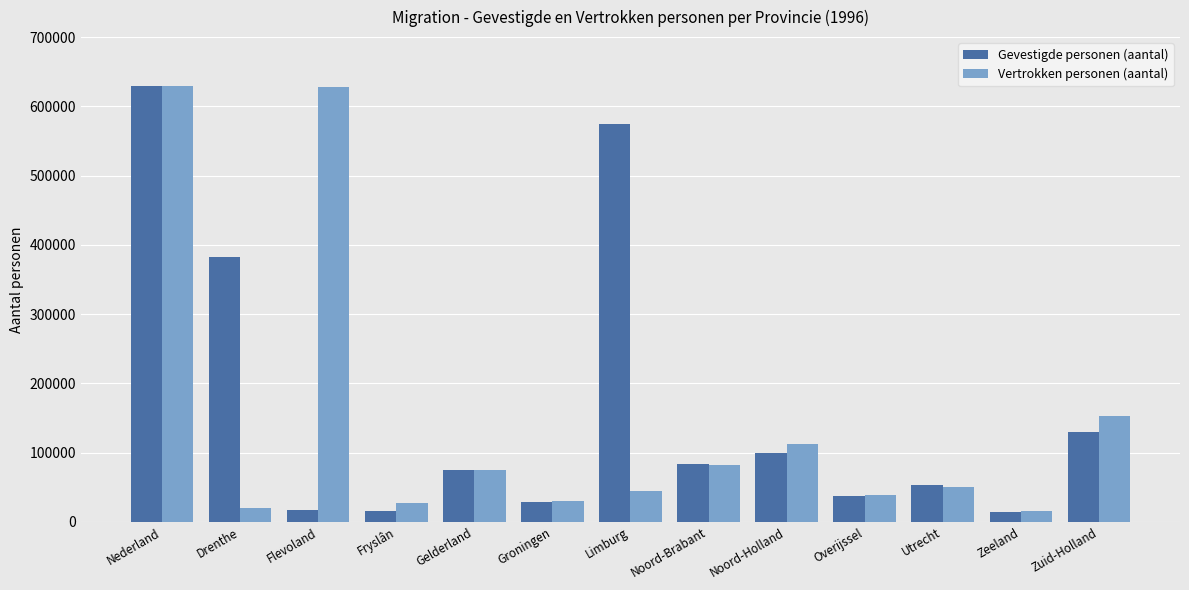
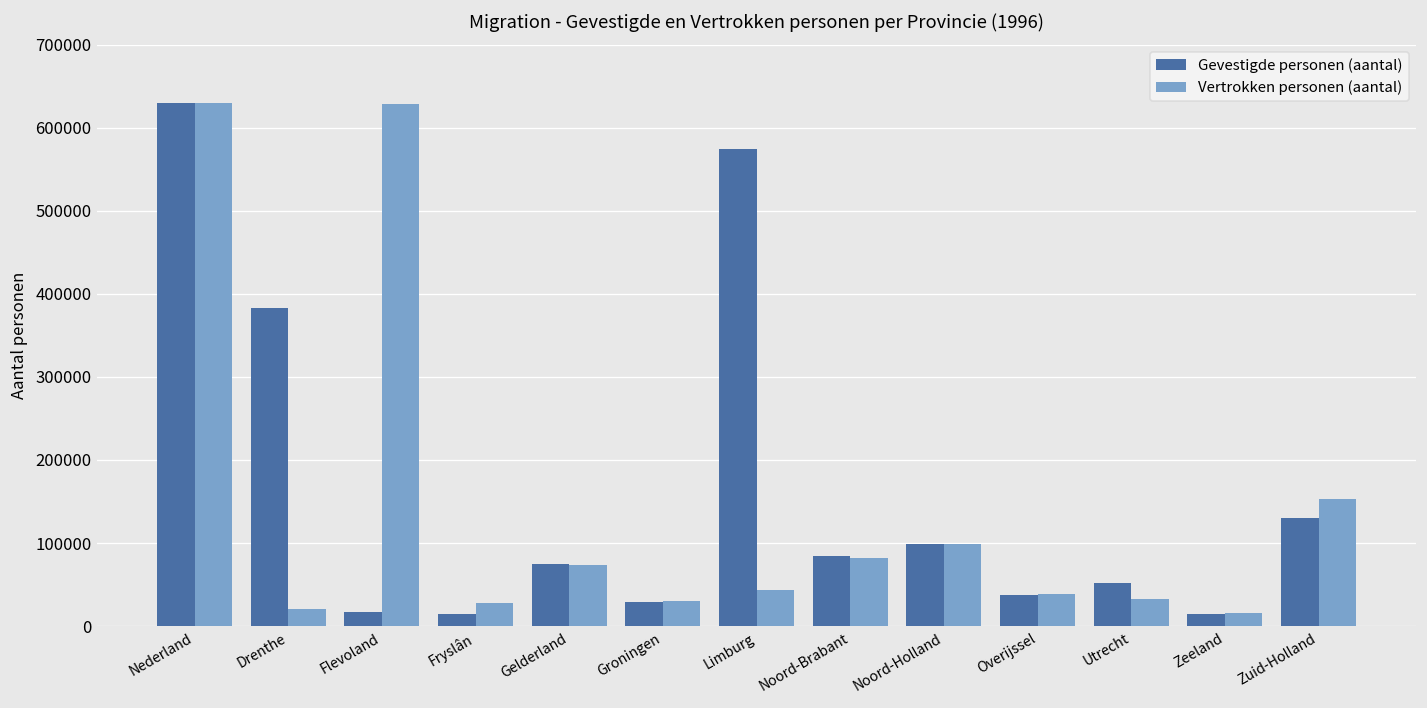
Vertrokken personen (aantal), Noord-Holland: 110000 -> 100000
Vertrokken personen (aantal), Utrecht: 50000 -> 30000
